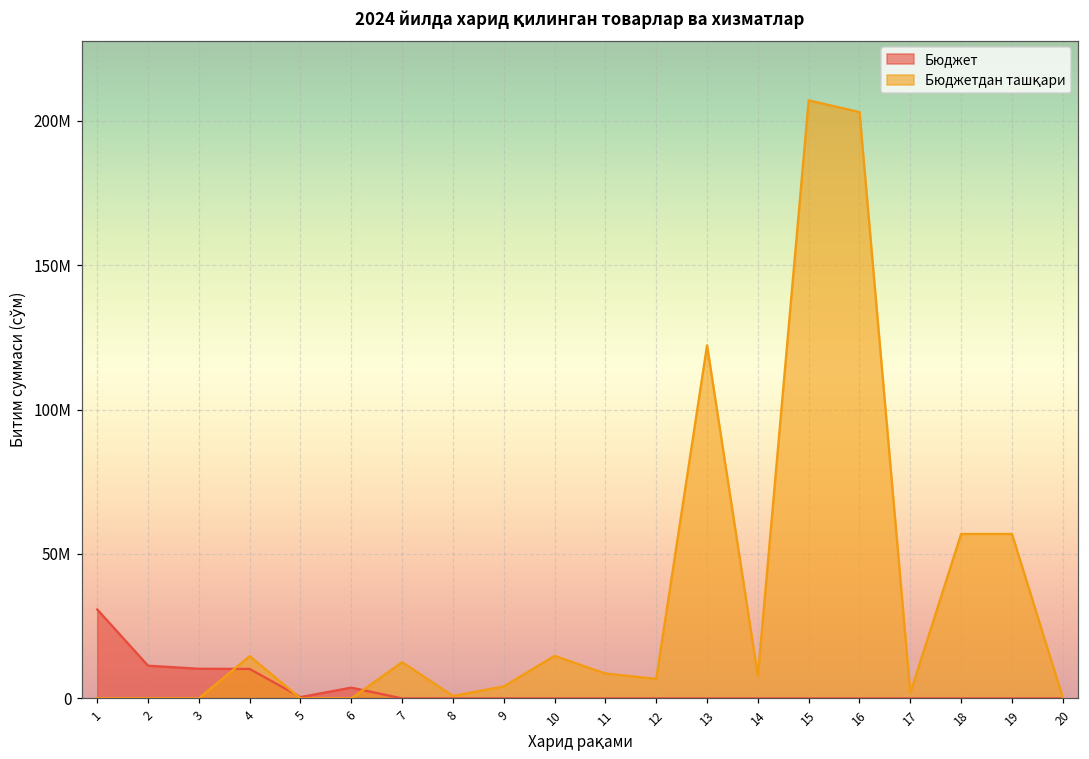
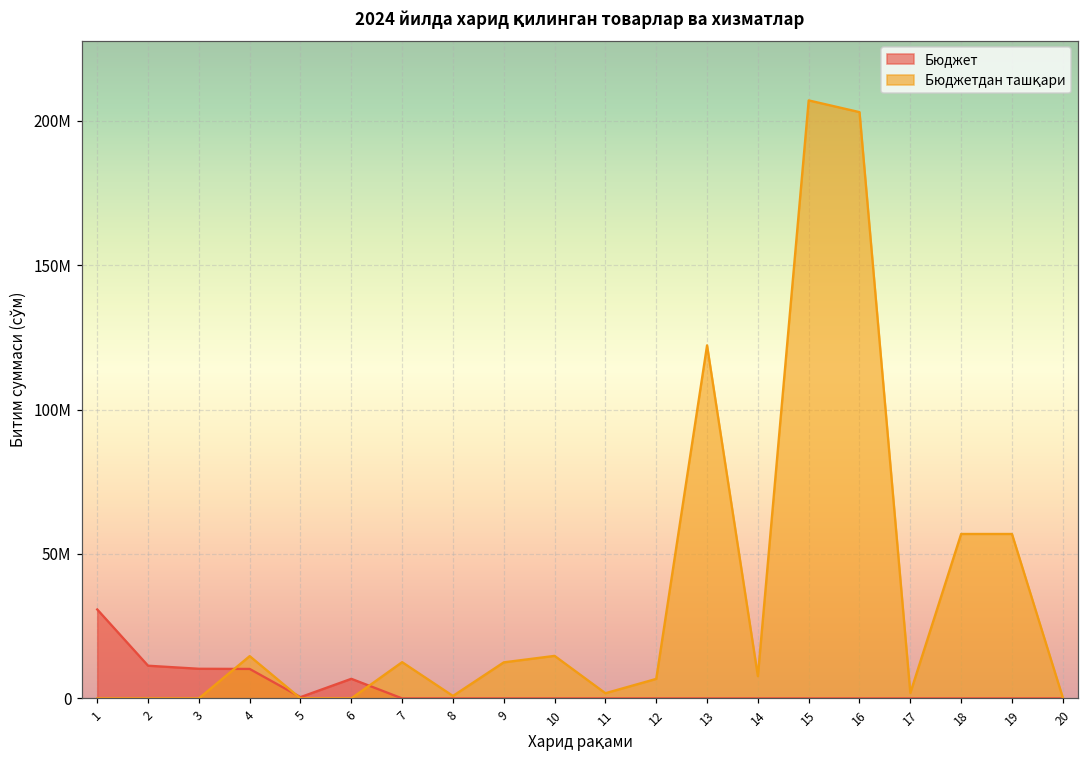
Бюджет, 6: 4000000 -> 7000000
Бюджетдан ташқари, 9: 4000000 -> 12000000
Бюджетдан ташқари, 11: 9000000 -> 2000000
